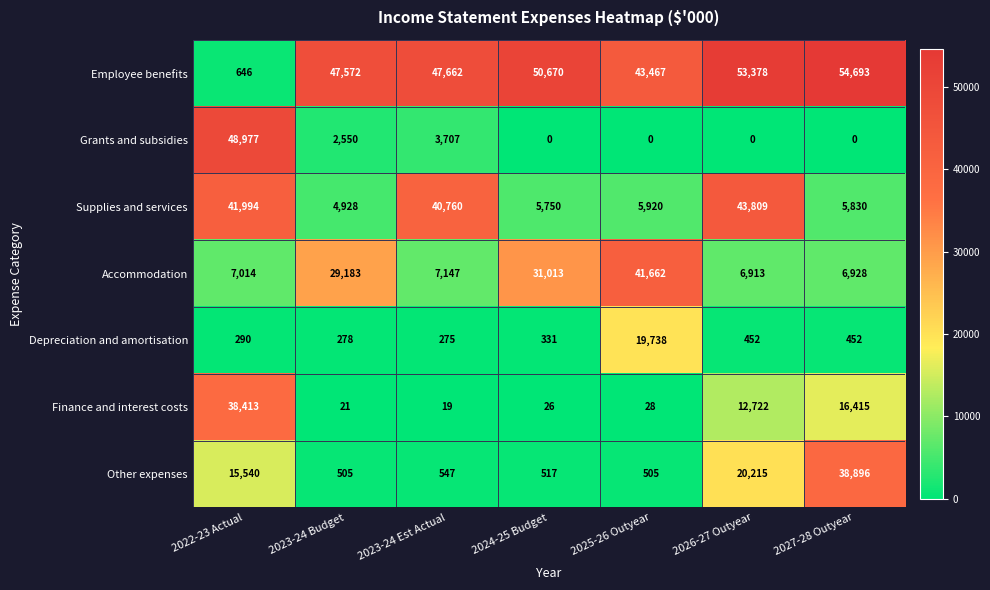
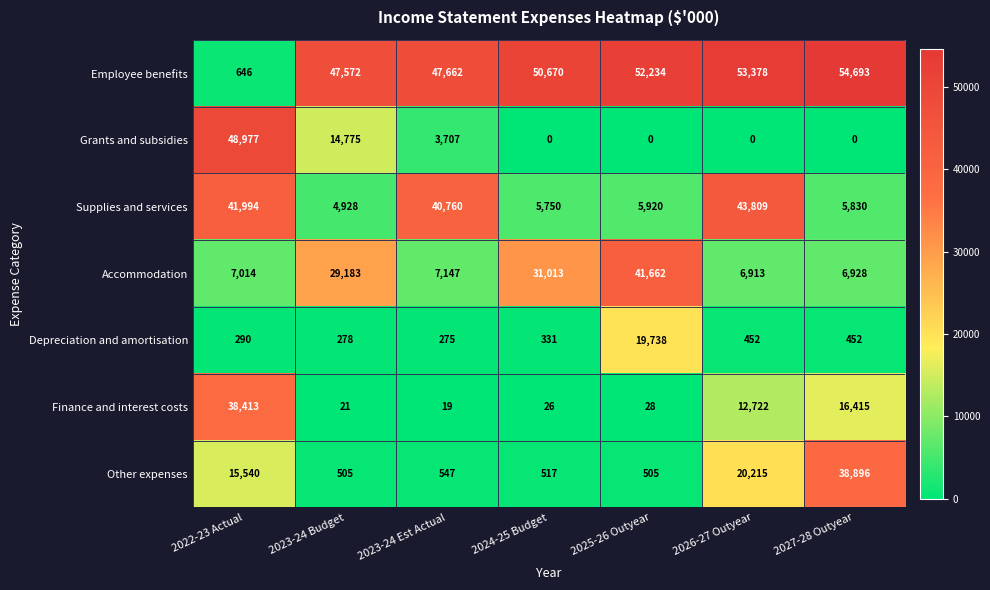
Employee benefits, 2025-26 Outyear: 43,467 -> 52,234
Grants and subsidies, 2023-24 Budget: 2,550 -> 14,775
